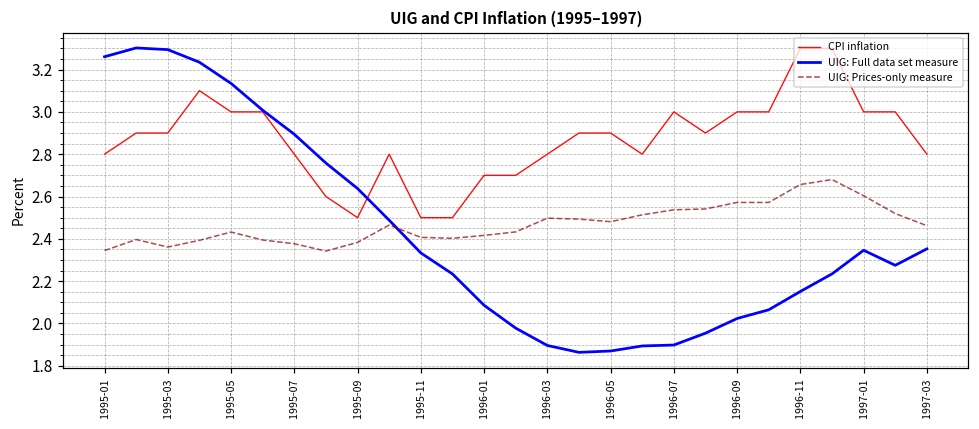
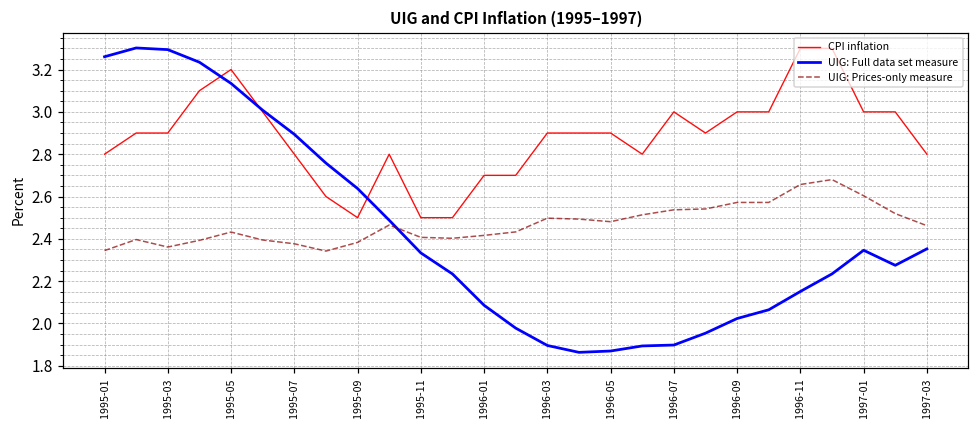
CPI inflation, 1995-05: 3.0 -> 3.2
CPI inflation, 1996-03: 2.8 -> 2.9
